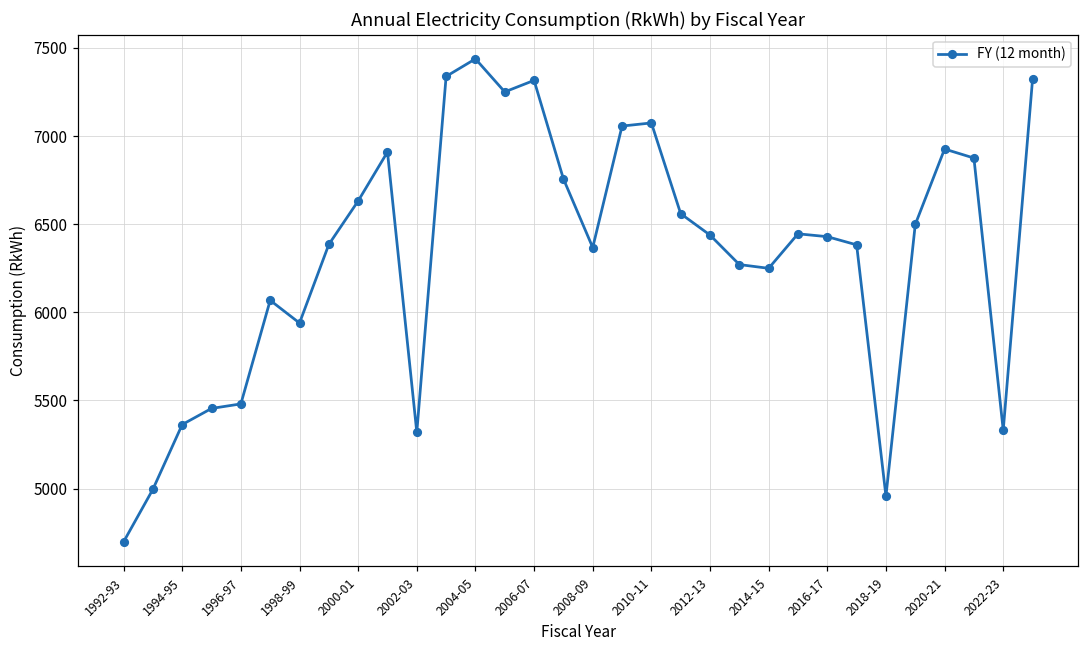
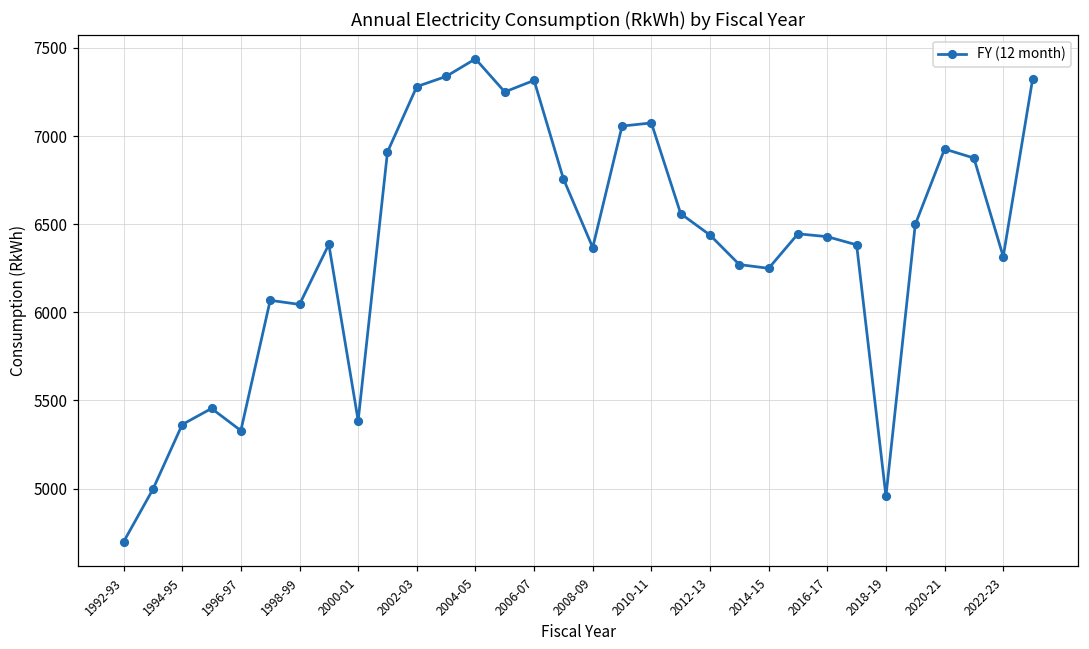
1996-97: 5480 -> 5330
1998-99: 5940 -> 6040
2000-01: 6630 -> 5390
2002-03: 5320 -> 7280
2022-23: 5330 -> 6320
